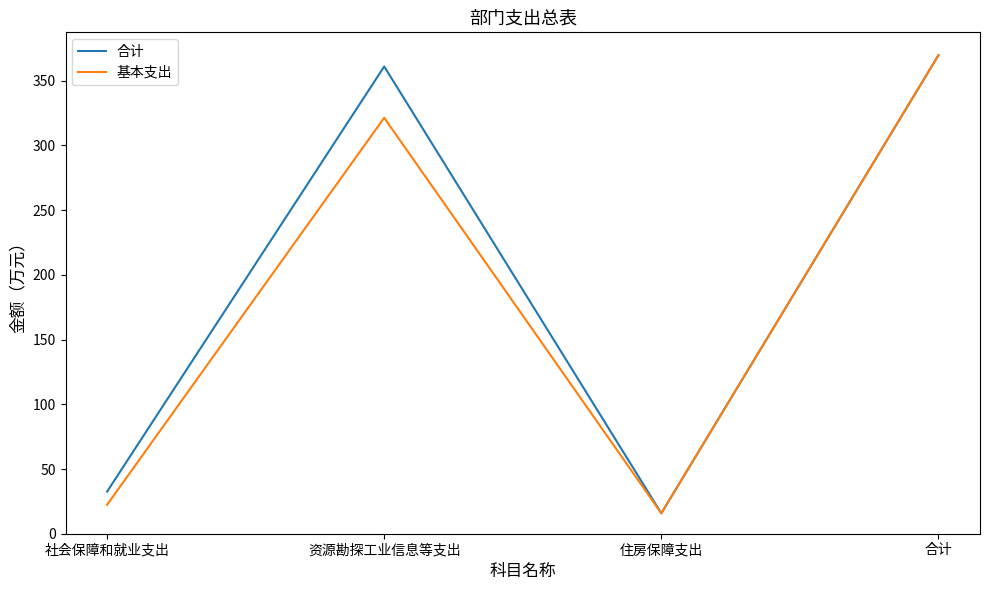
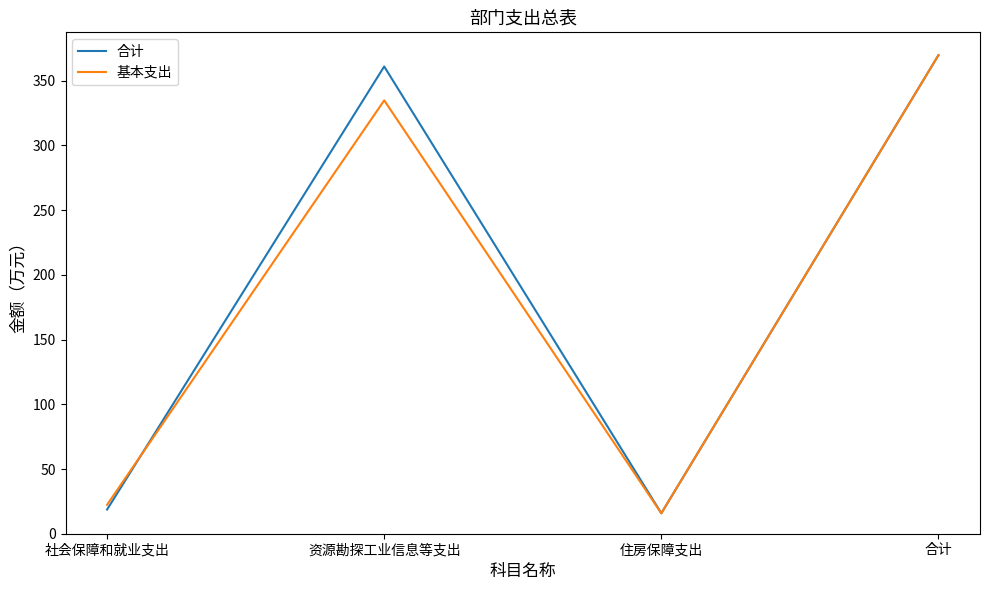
合计, 社会保障和就业支出: 33 -> 19
基本支出, 资源勘探工业信息等支出: 321 -> 335
